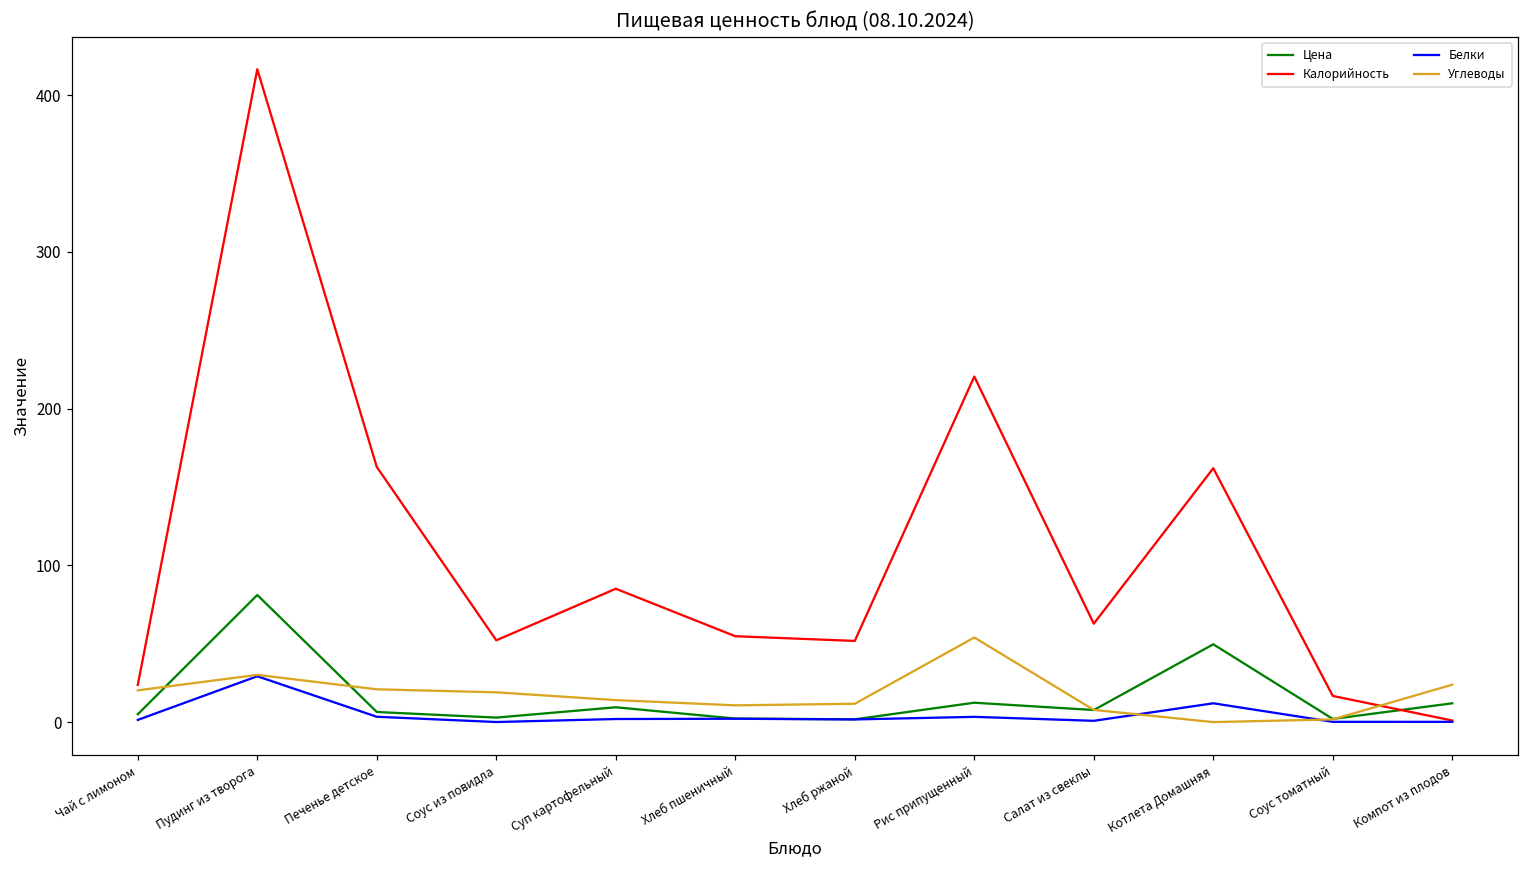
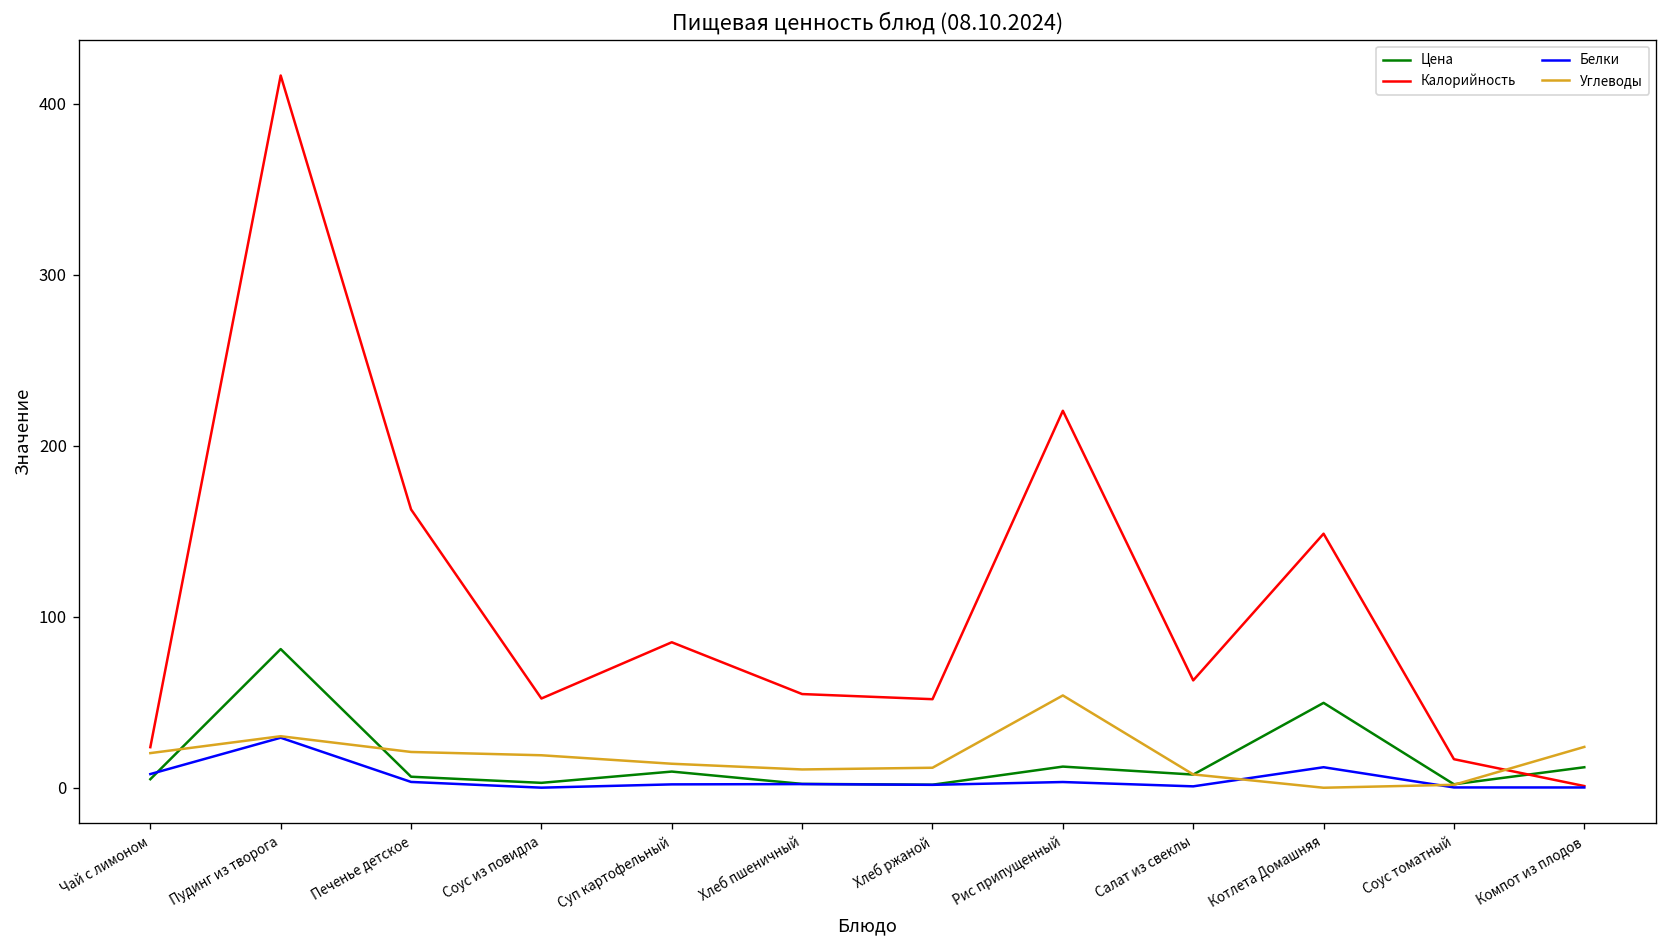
Белки, Чай с лимоном: 1 -> 8
Калорийность, Котлета Домашняя: 162 -> 149
